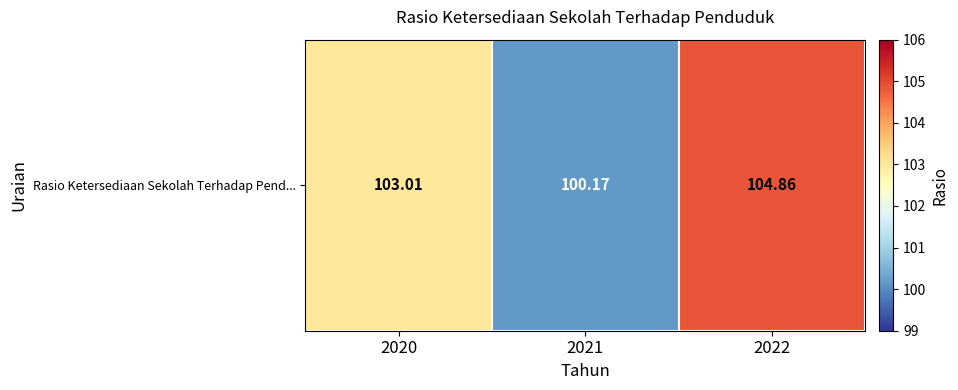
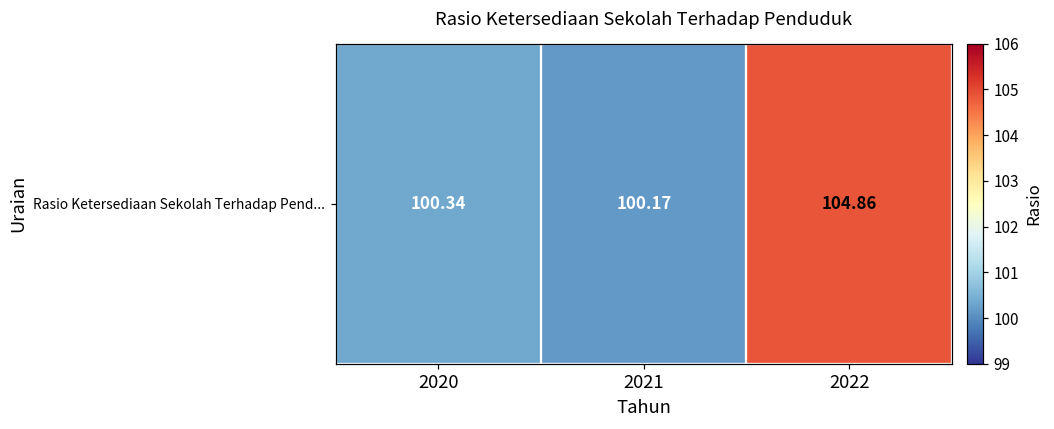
Rasio Ketersediaan Sekolah Terhadap Pend..., 2020: 103.01 -> 100.34
